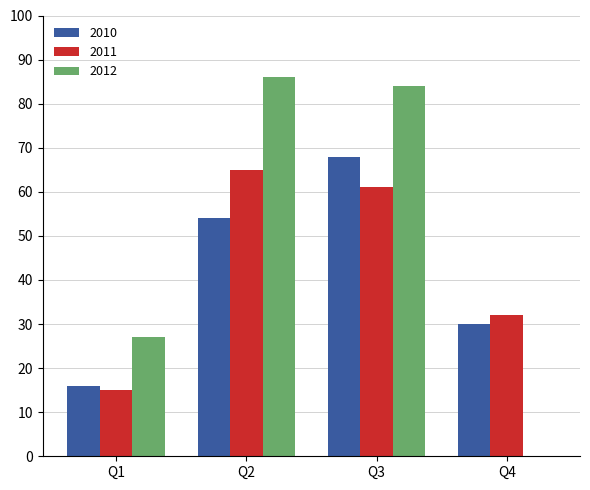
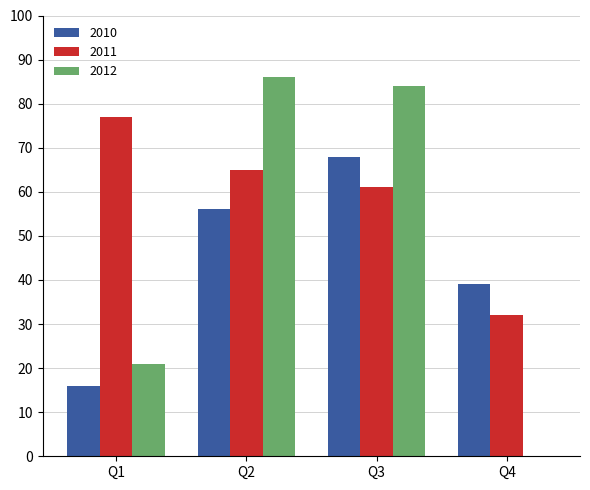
2011, Q1: 15 -> 77
2012, Q1: 27 -> 21
2010, Q2: 54 -> 56
2010, Q4: 30 -> 39
